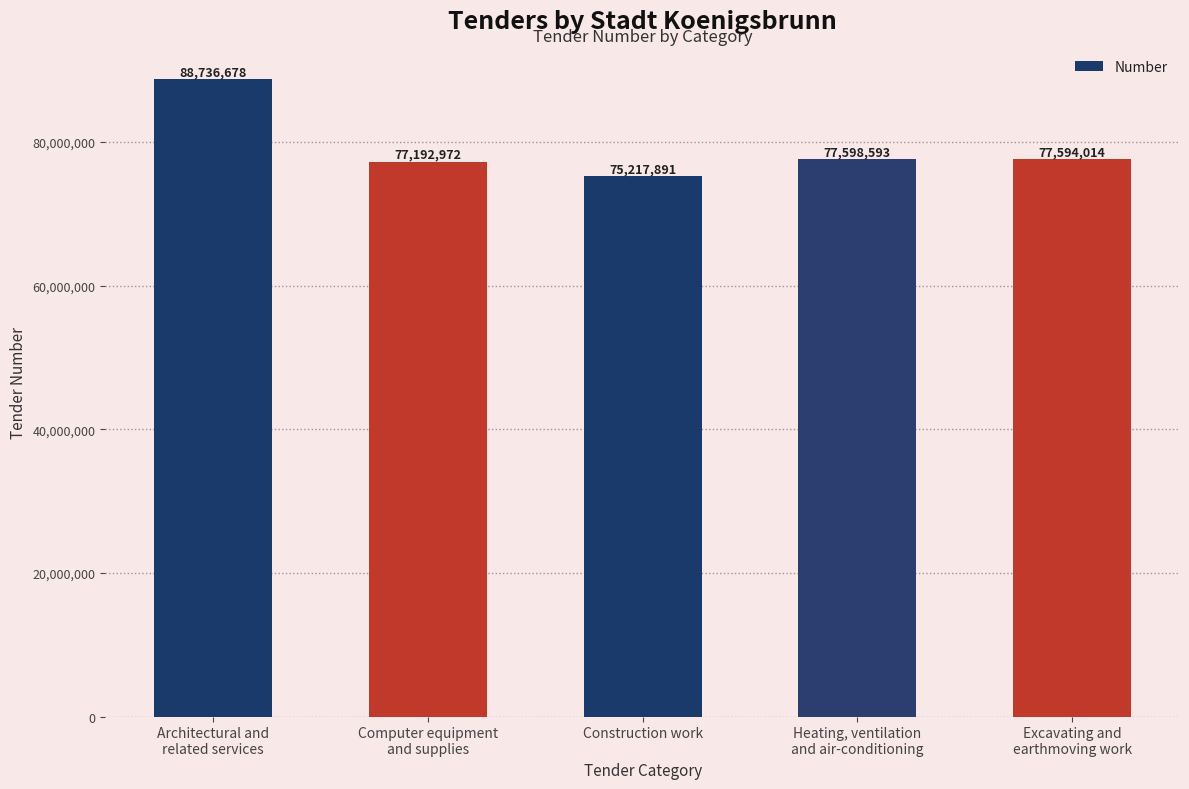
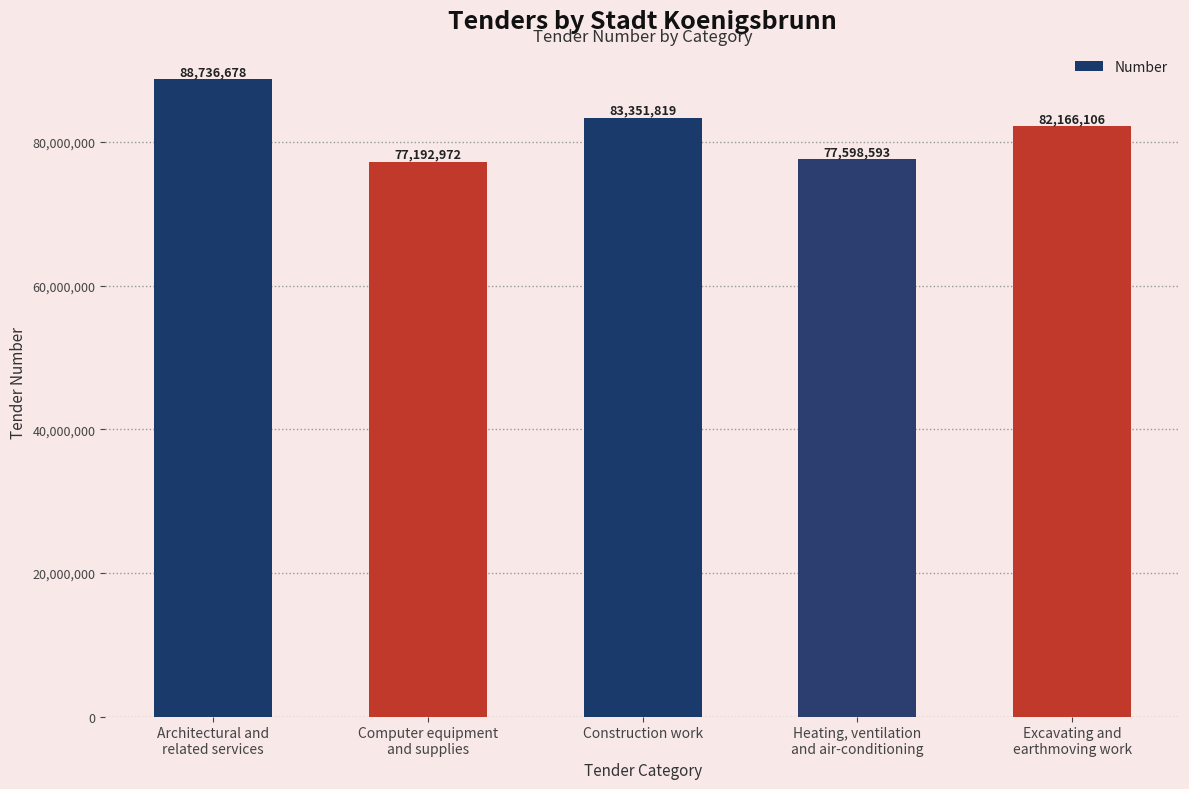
Construction work: 75,217,891 -> 83,351,819
Excavating and earthmoving work: 77,594,014 -> 82,166,106
